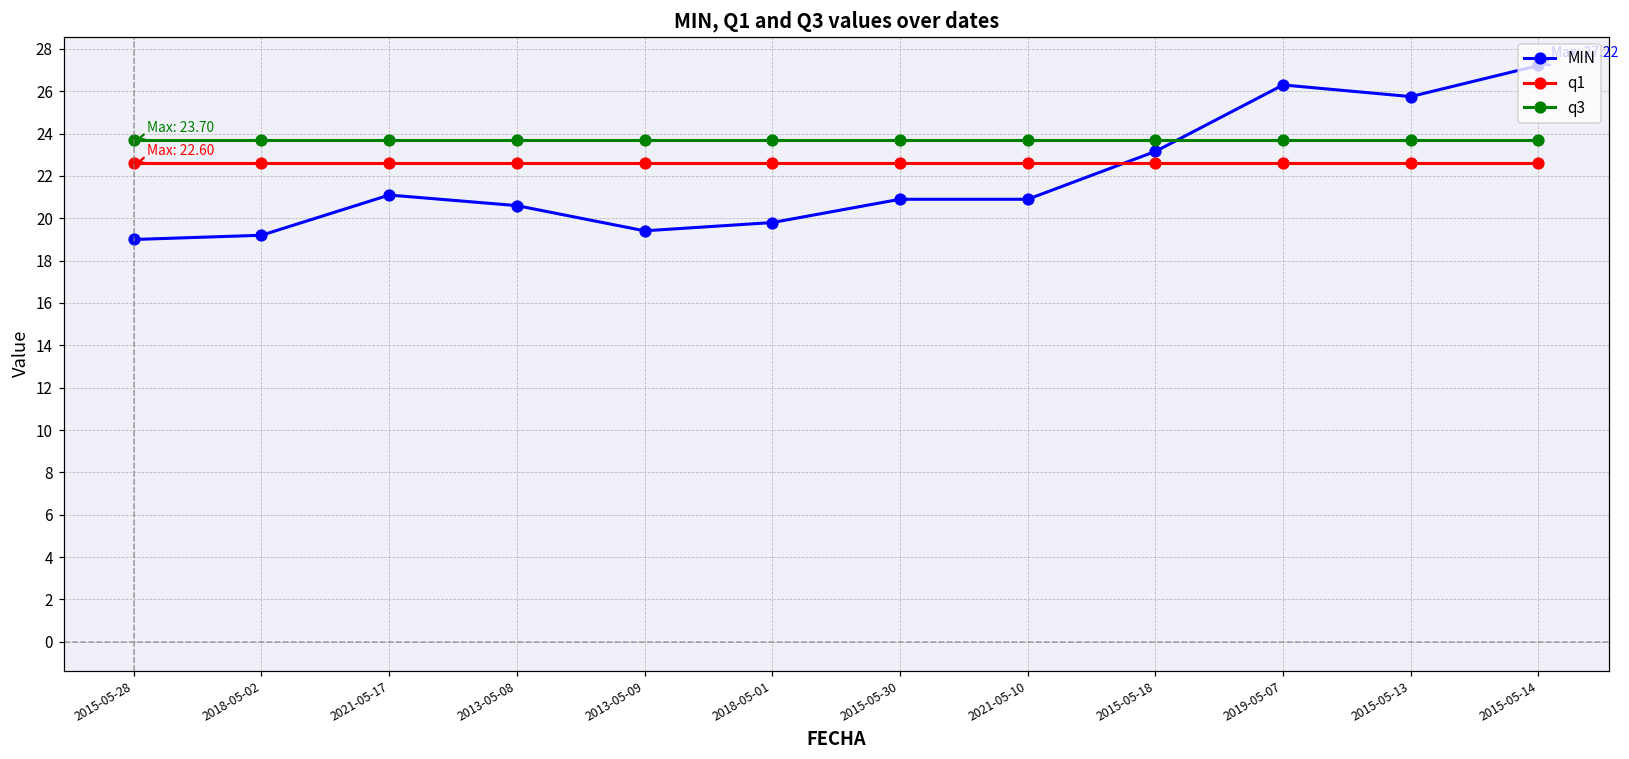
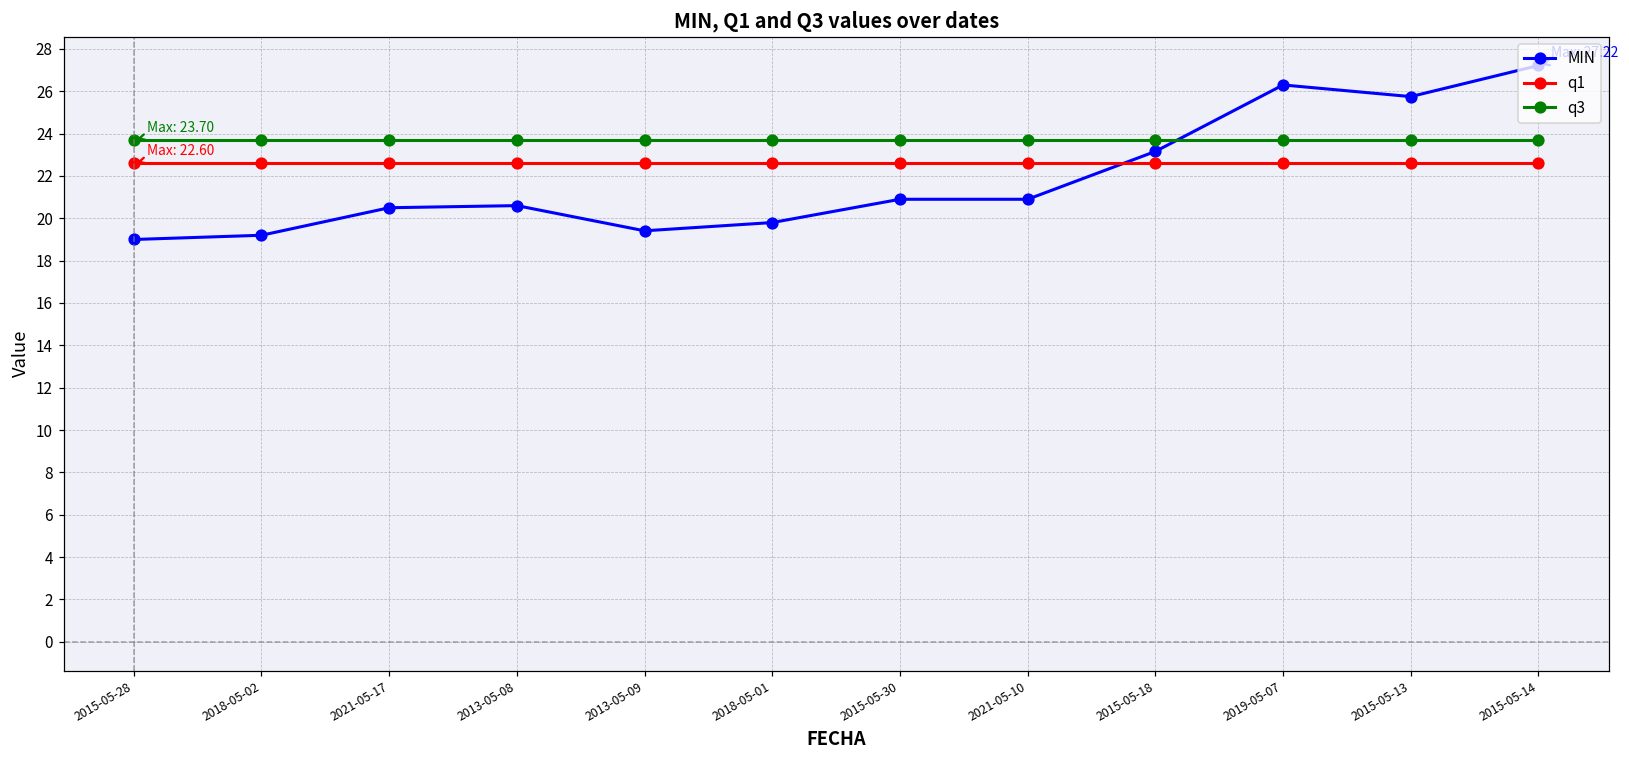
MIN, 2021-05-17: 21.1 -> 20.5
